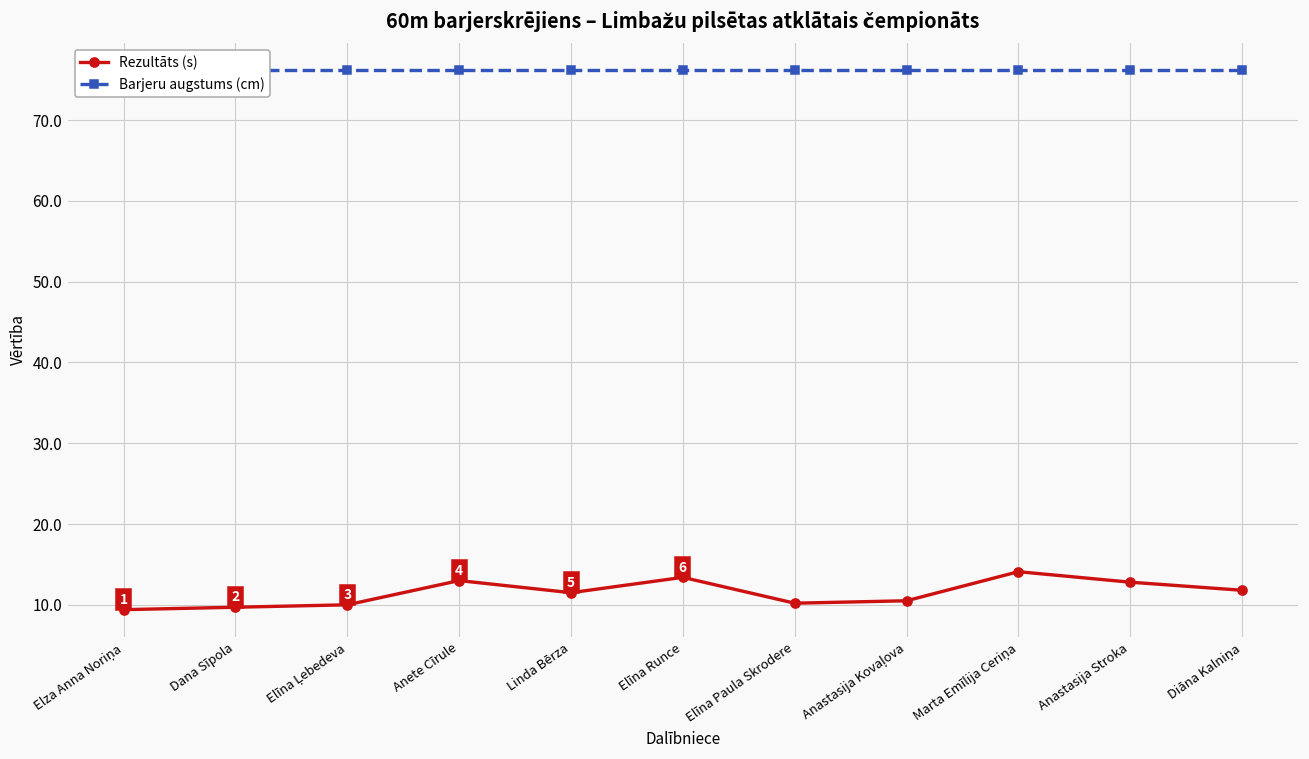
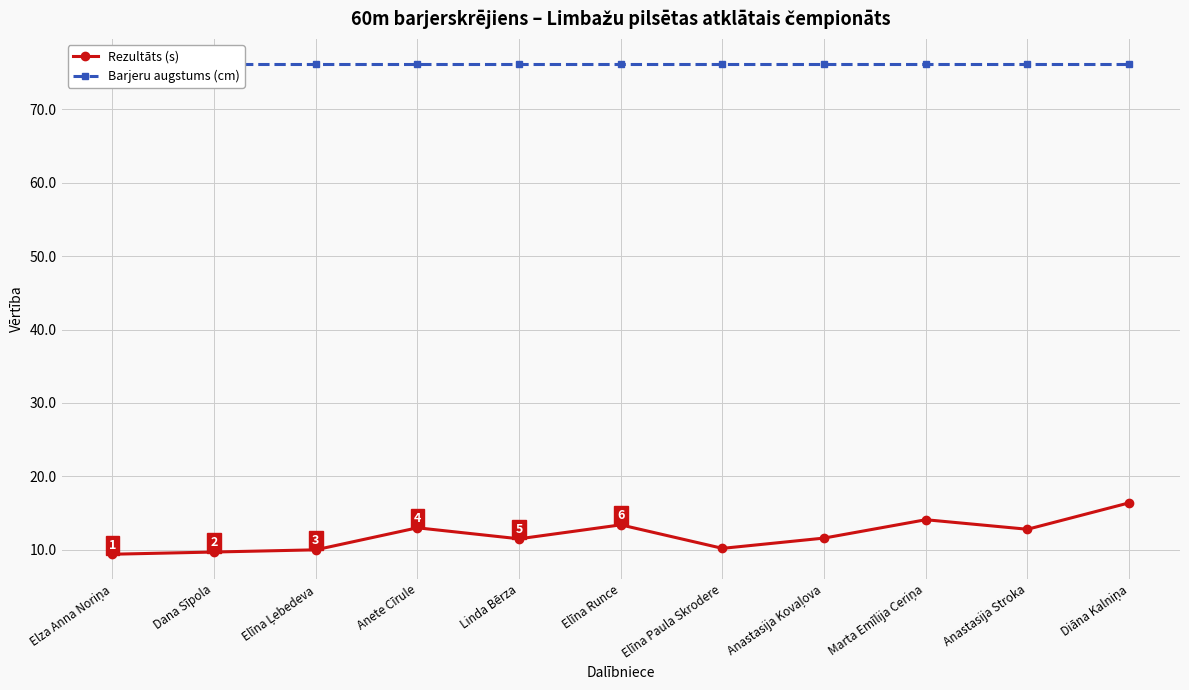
Rezultāts (s), Anastasija Kovaļova: 11 -> 12
Rezultāts (s), Diāna Kalniņa: 12 -> 16
